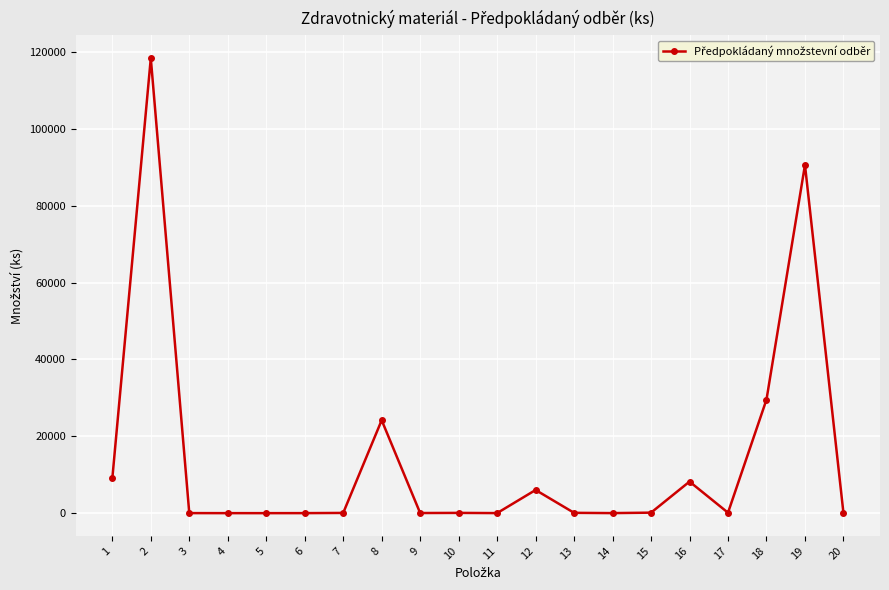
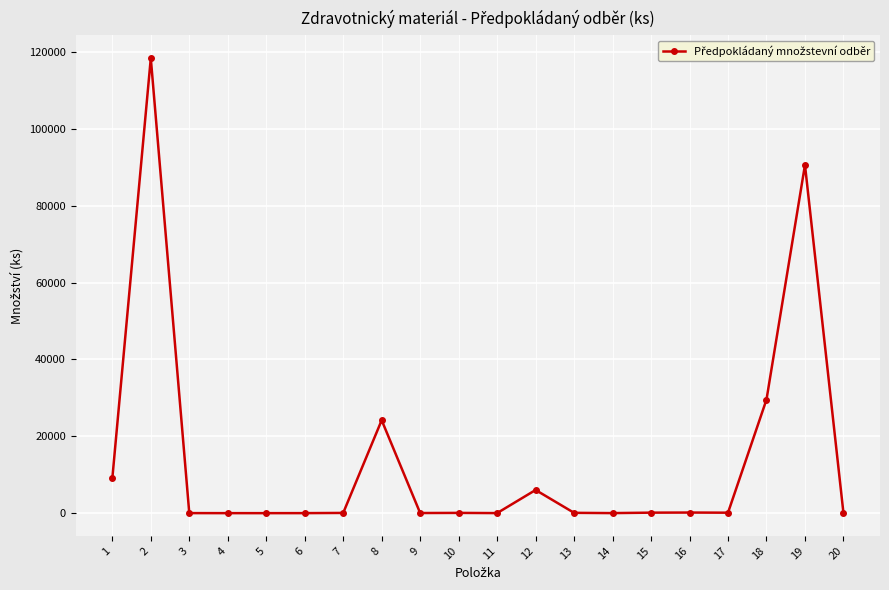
16: 8000 -> 0
